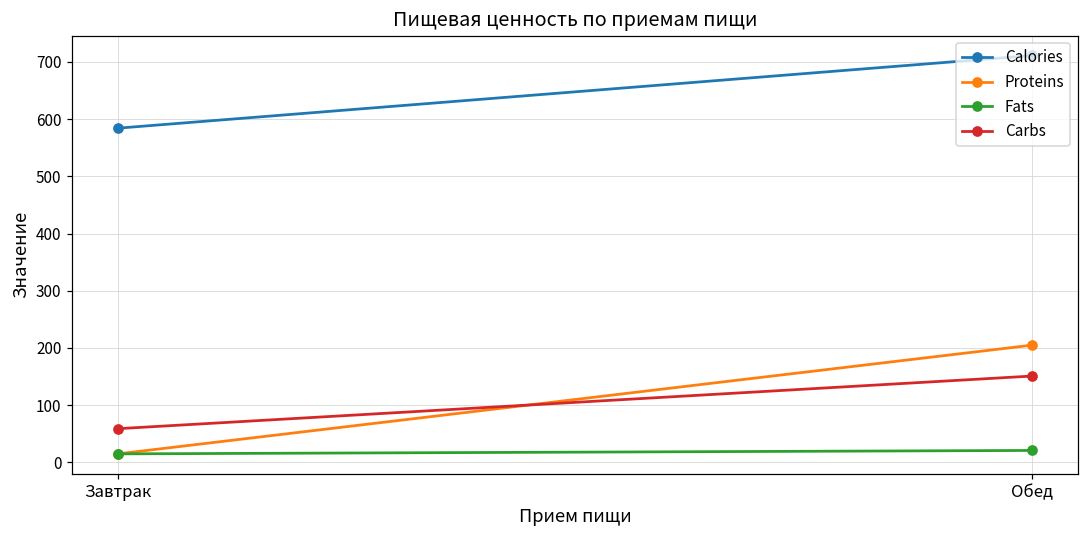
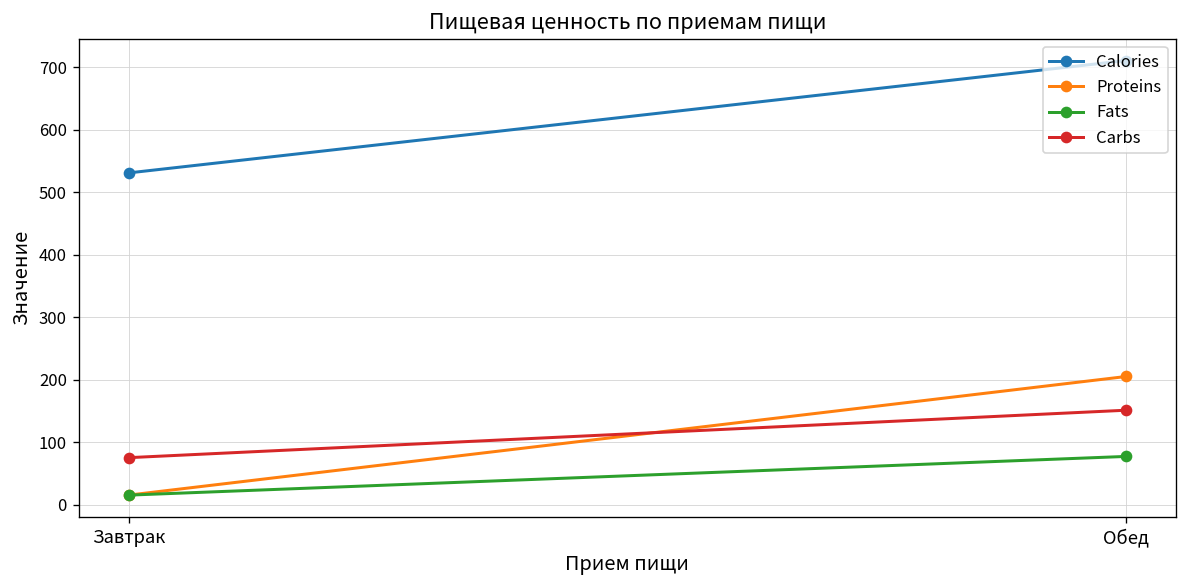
Calories, Завтрак: 580 -> 530
Carbs, Завтрак: 60 -> 80
Fats, Обед: 20 -> 80
